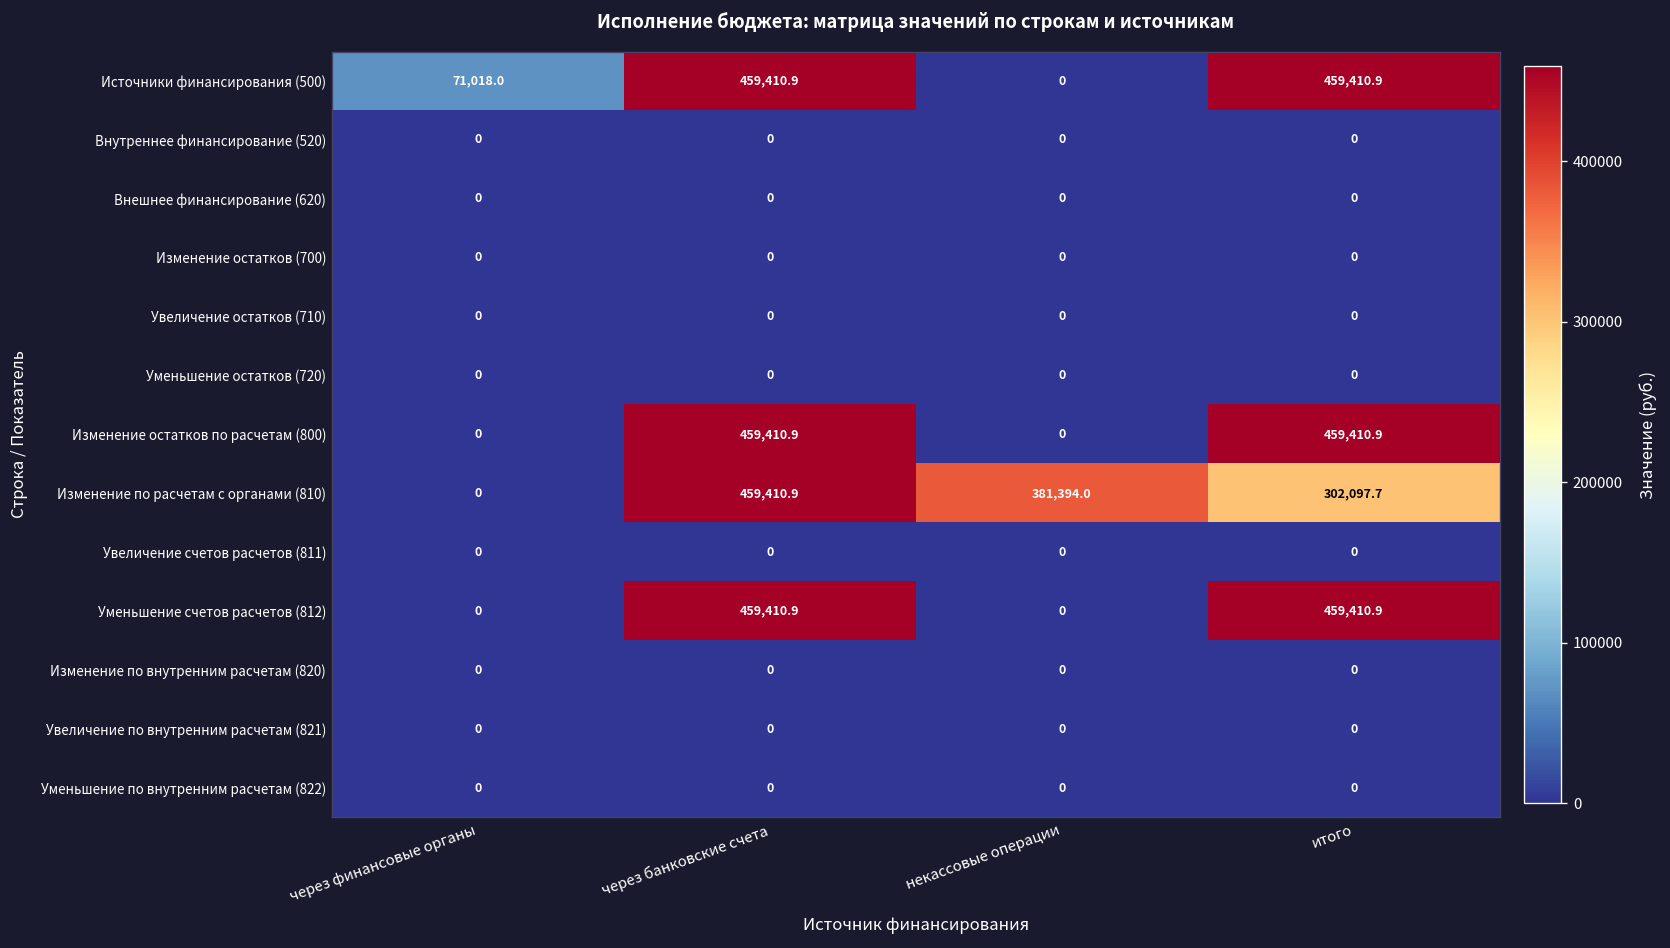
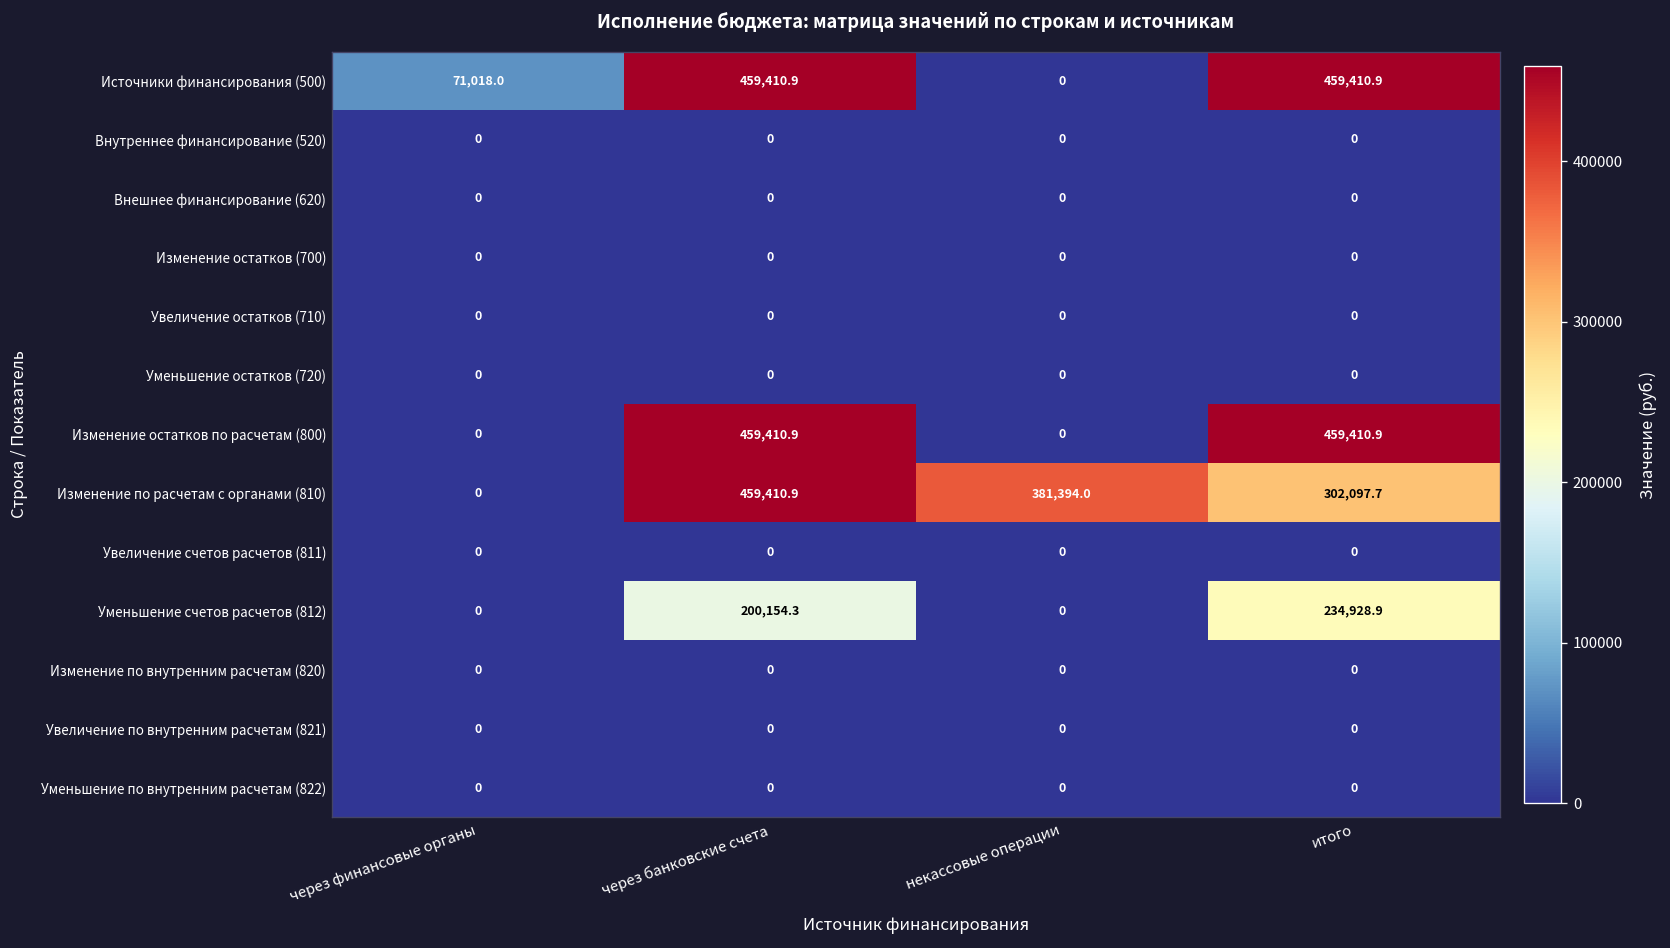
Уменьшение счетов расчетов (812), через банковские счета: 459,410.9 -> 200,154.3
Уменьшение счетов расчетов (812), итого: 459,410.9 -> 234,928.9
